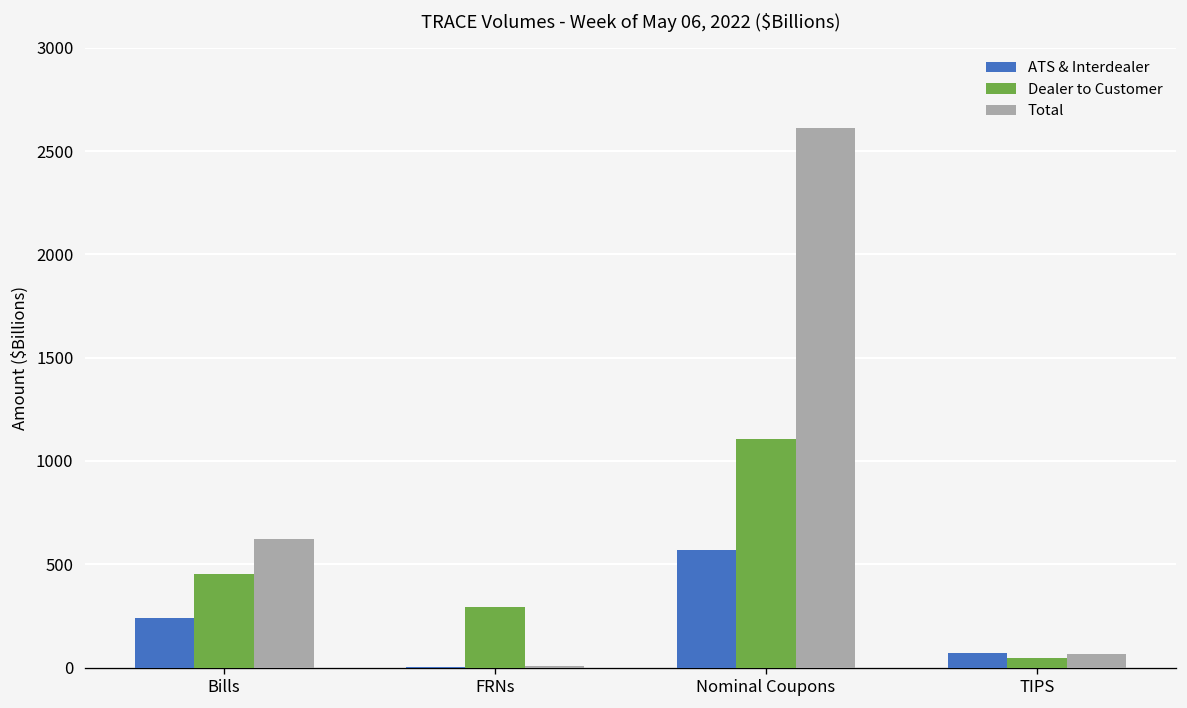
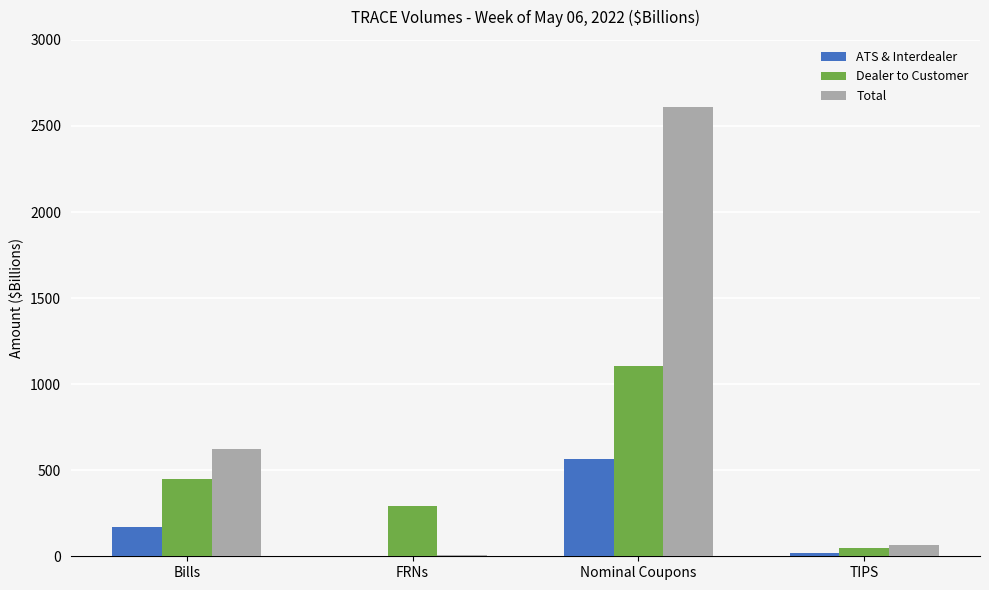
ATS & Interdealer, Bills: 240 -> 170
ATS & Interdealer, TIPS: 70 -> 20
